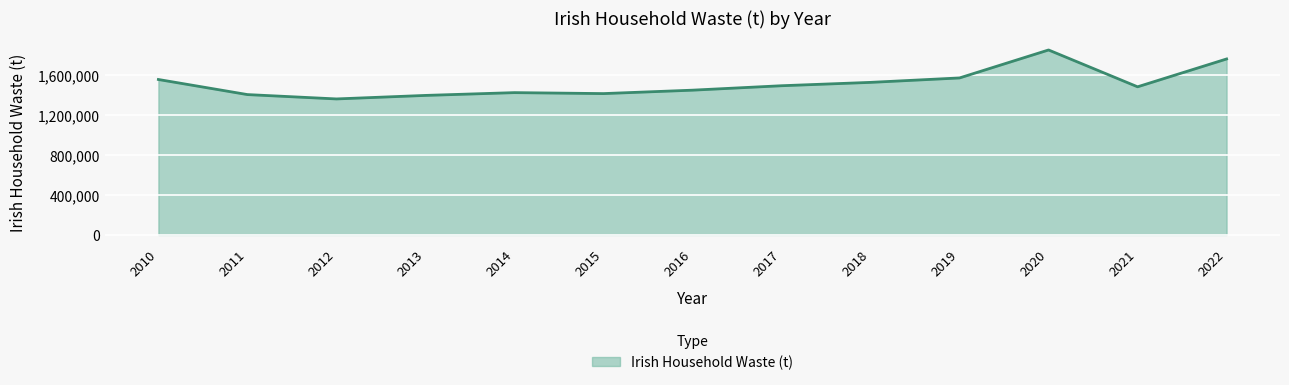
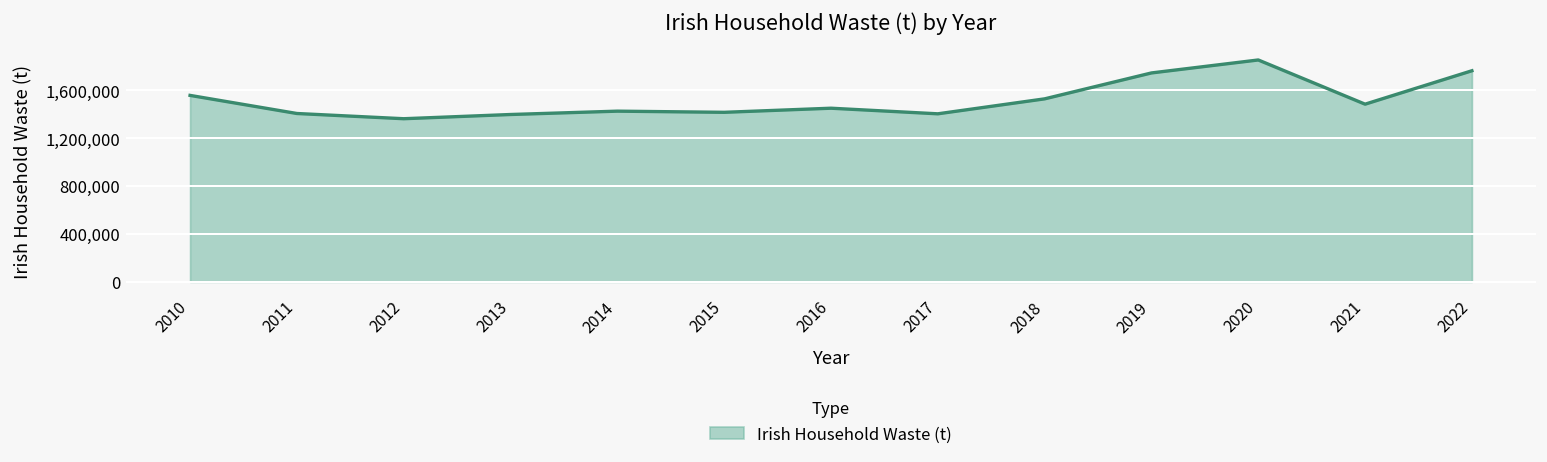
2017: 1,500,000 -> 1,400,000
2019: 1,600,000 -> 1,700,000
